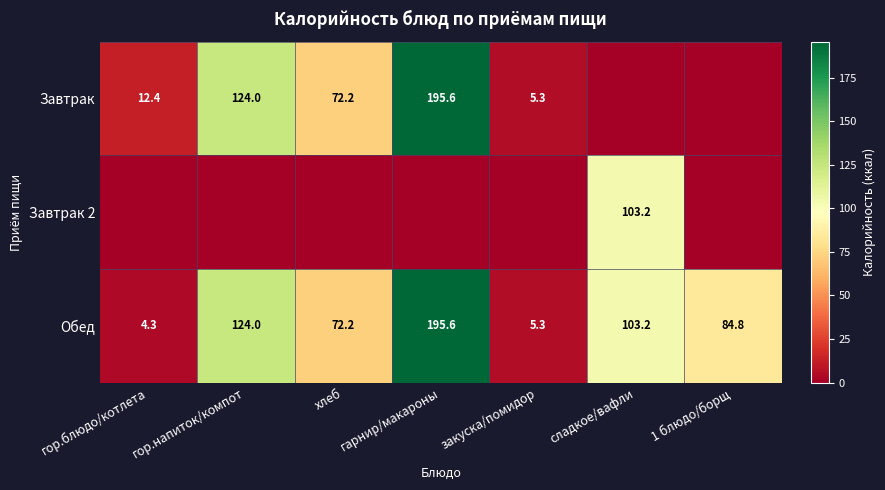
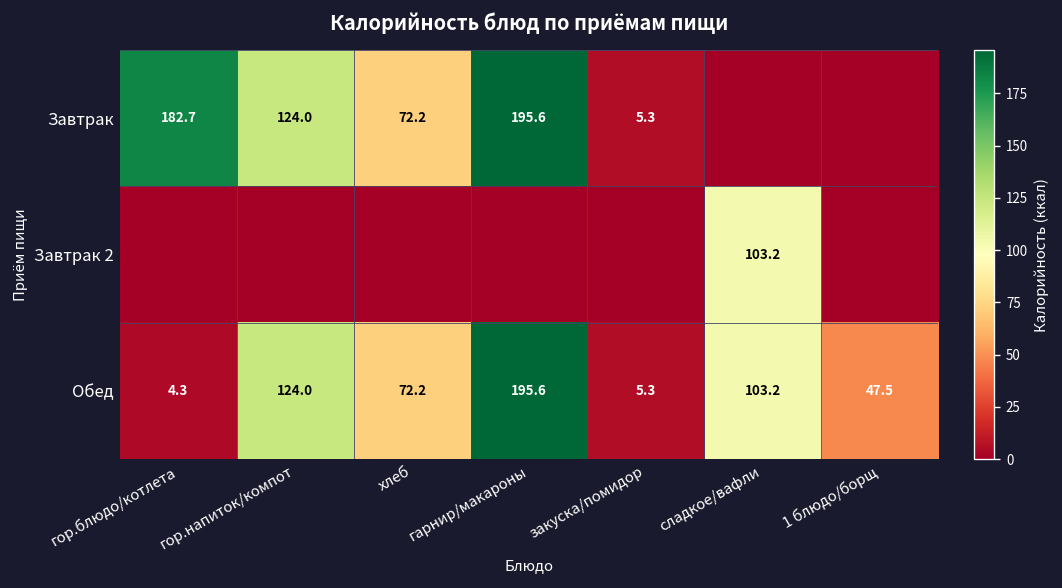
Завтрак, гор.блюдо/котлета: 12.4 -> 182.7
Обед, 1 блюдо/борщ: 84.8 -> 47.5
